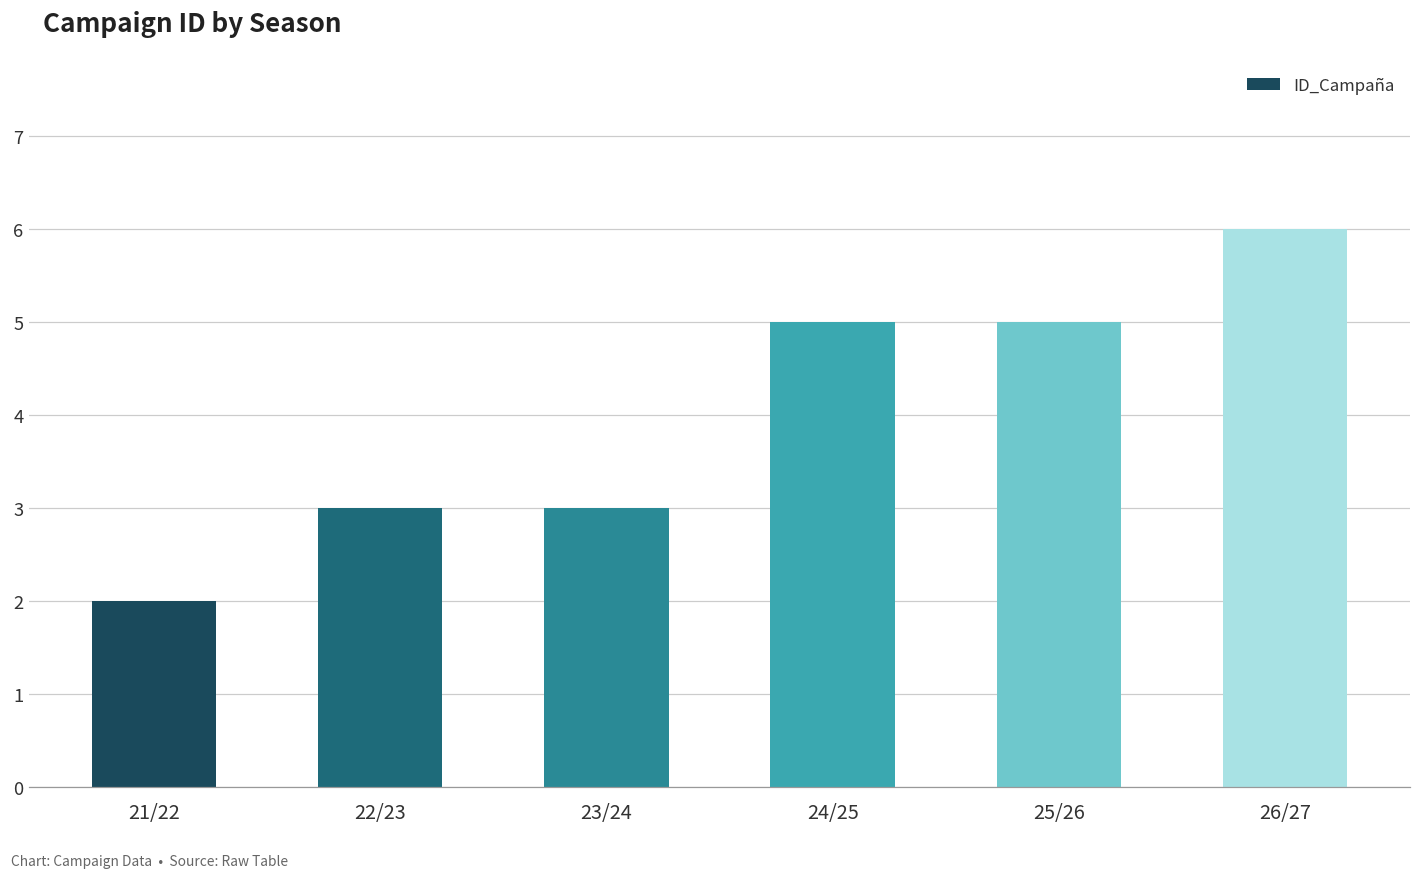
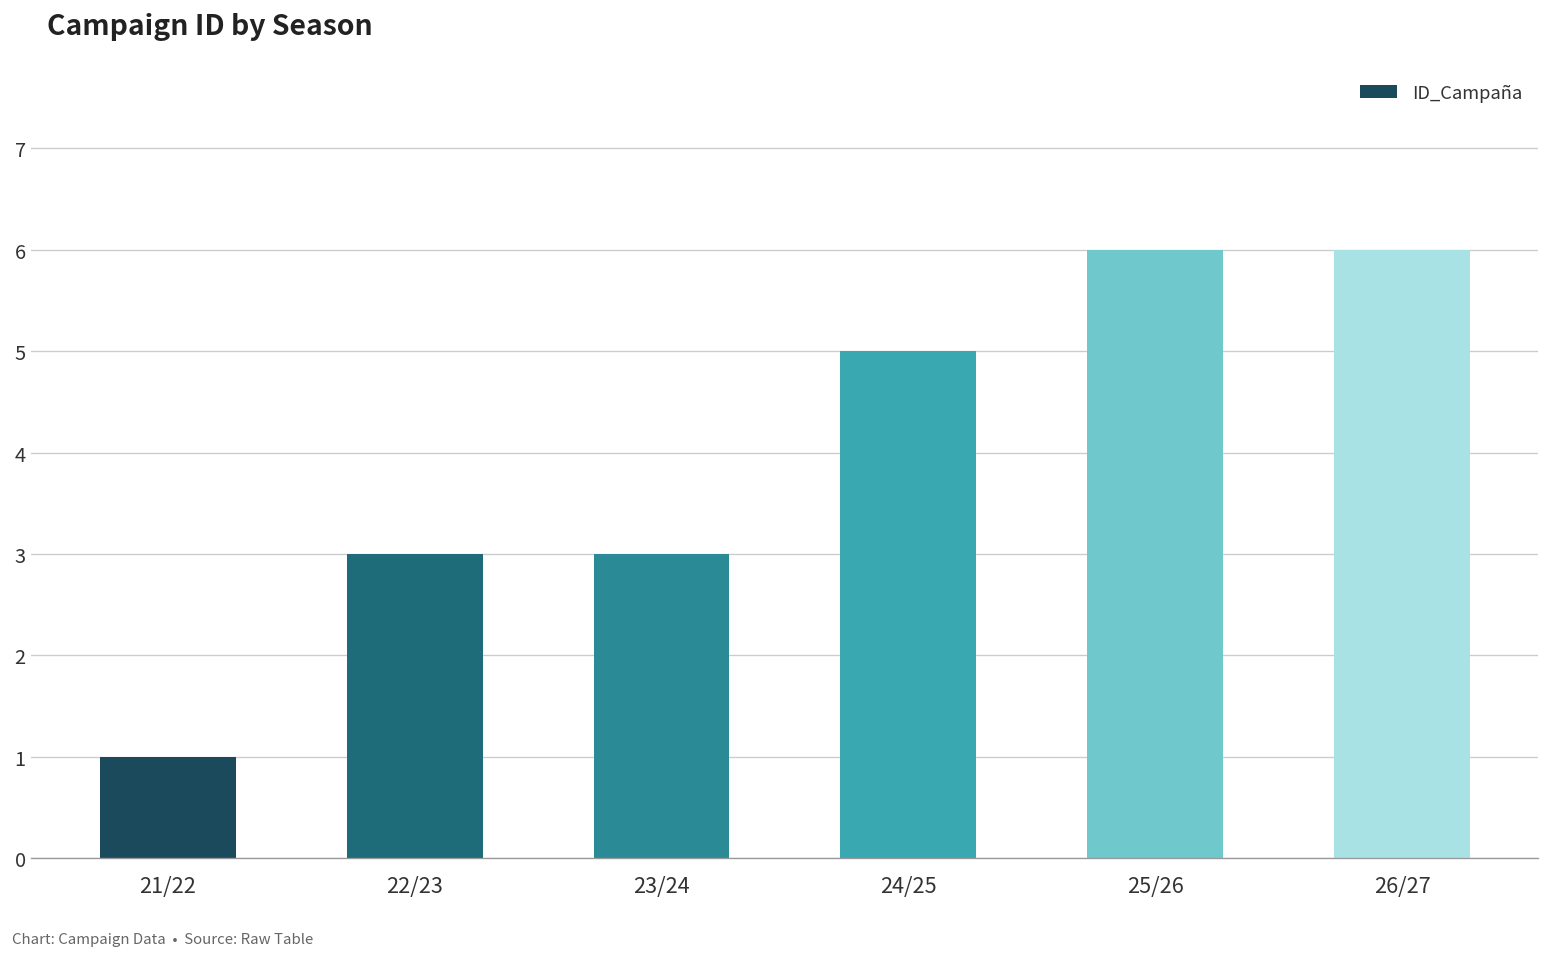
21/22: 2 -> 1
25/26: 5 -> 6
